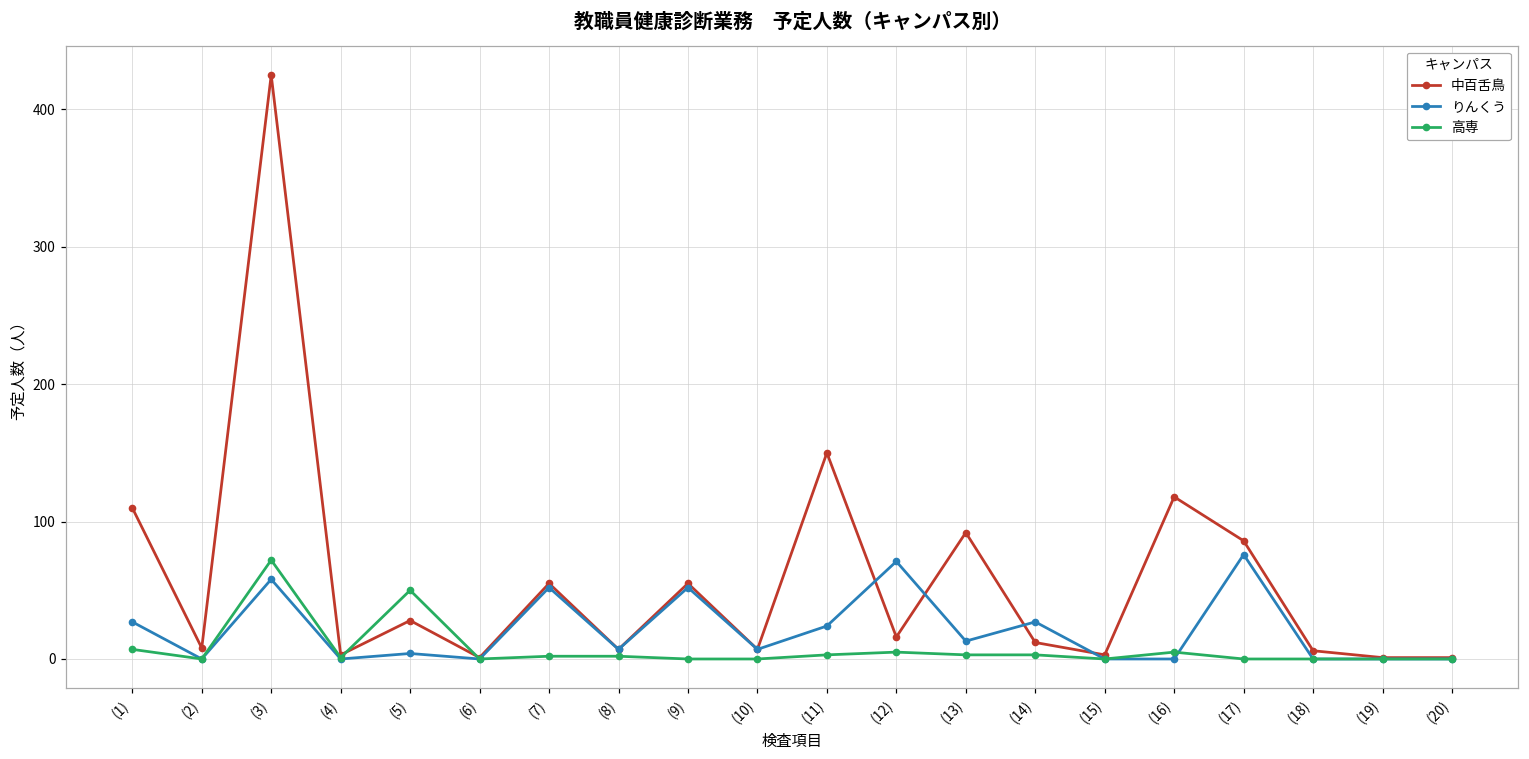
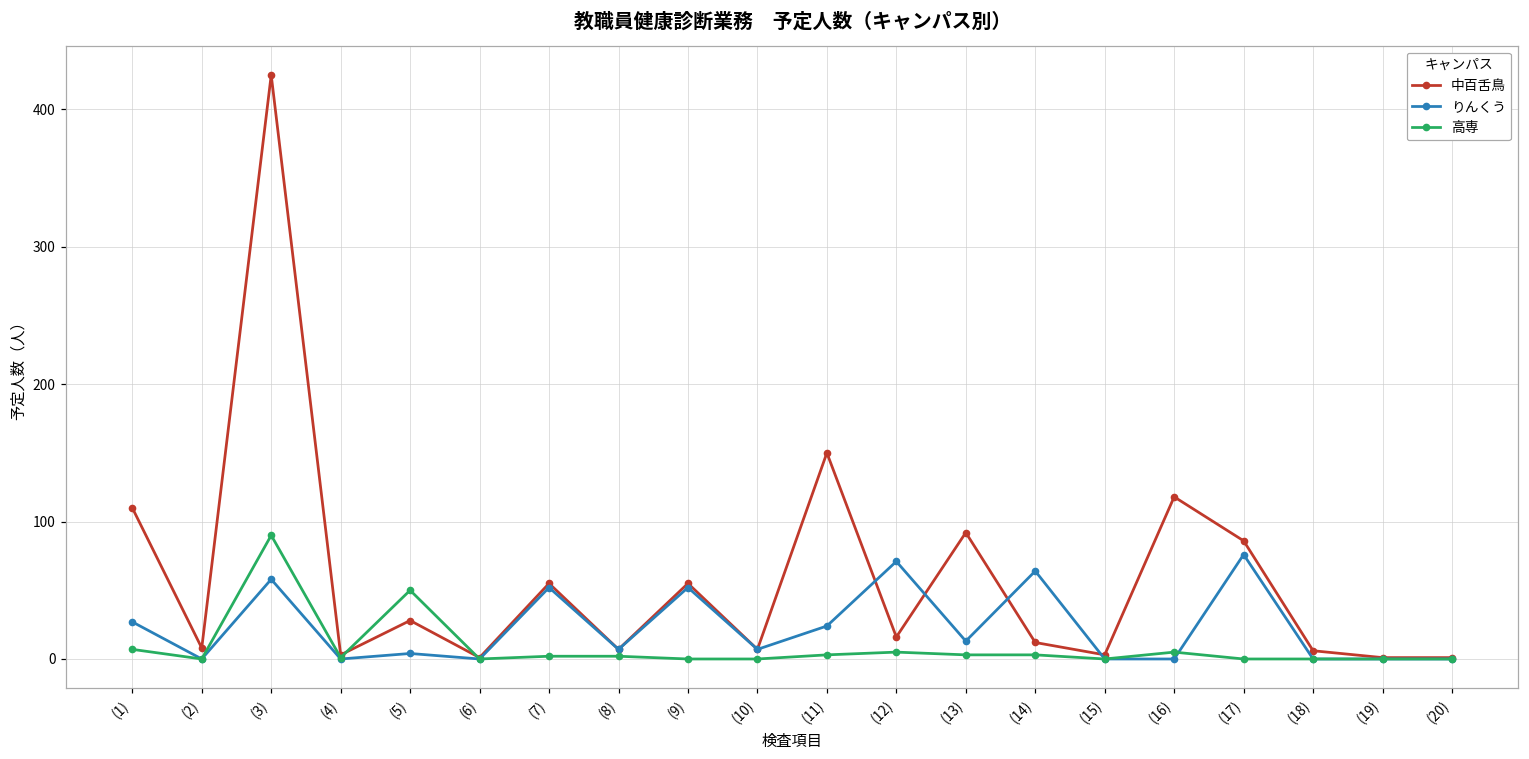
高専, (3): 72 -> 90
りんくう, (14): 27 -> 64
